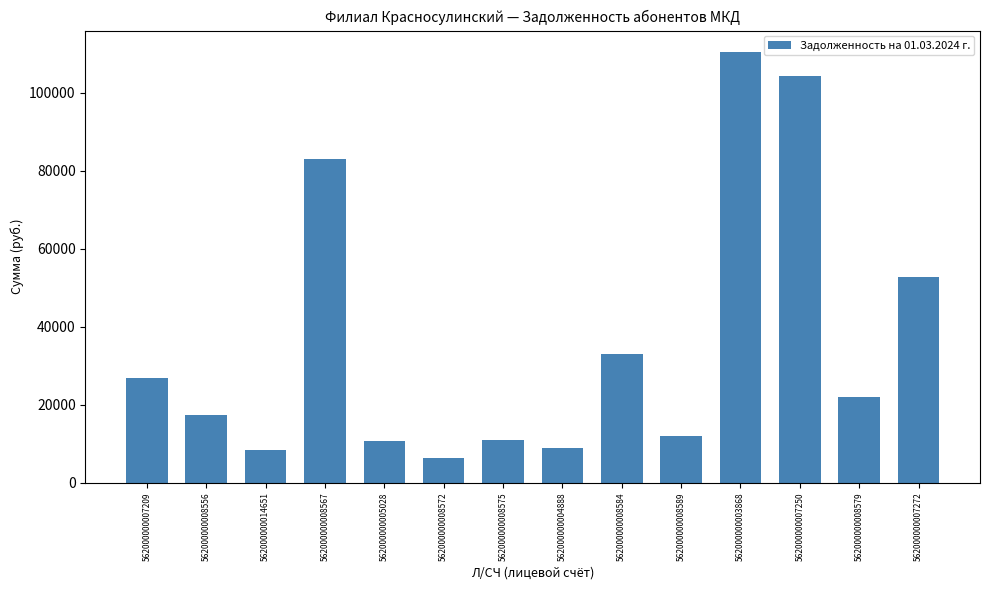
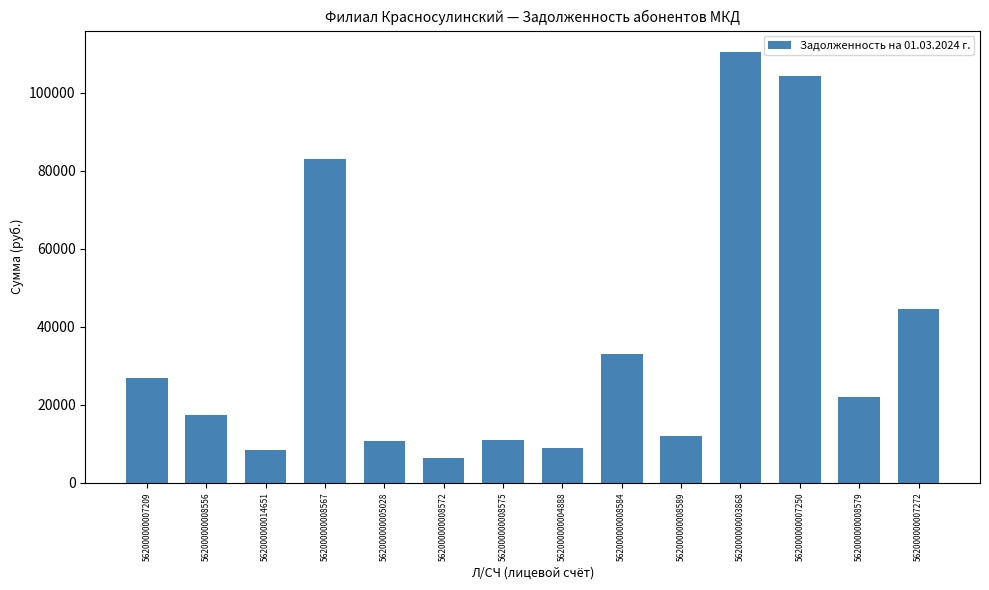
562000000007272: 53000 -> 45000
